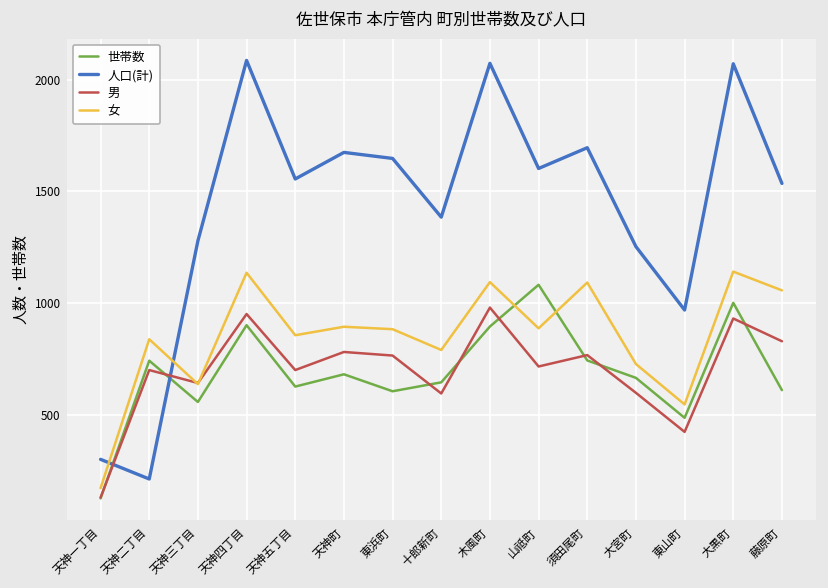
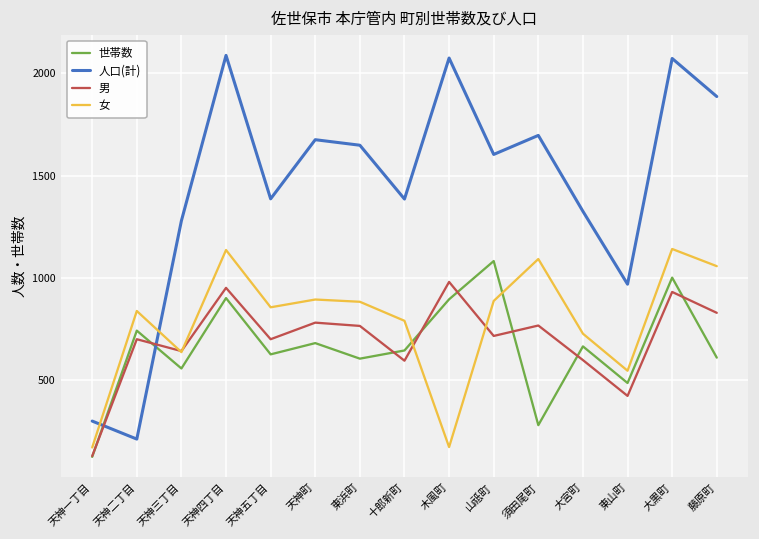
人口(計), 天神五丁目: 1560 -> 1390
女, 木風町: 1090 -> 170
世帯数, 須田尾町: 740 -> 280
人口(計), 大宮町: 1250 -> 1330
人口(計), 藤原町: 1540 -> 1890
